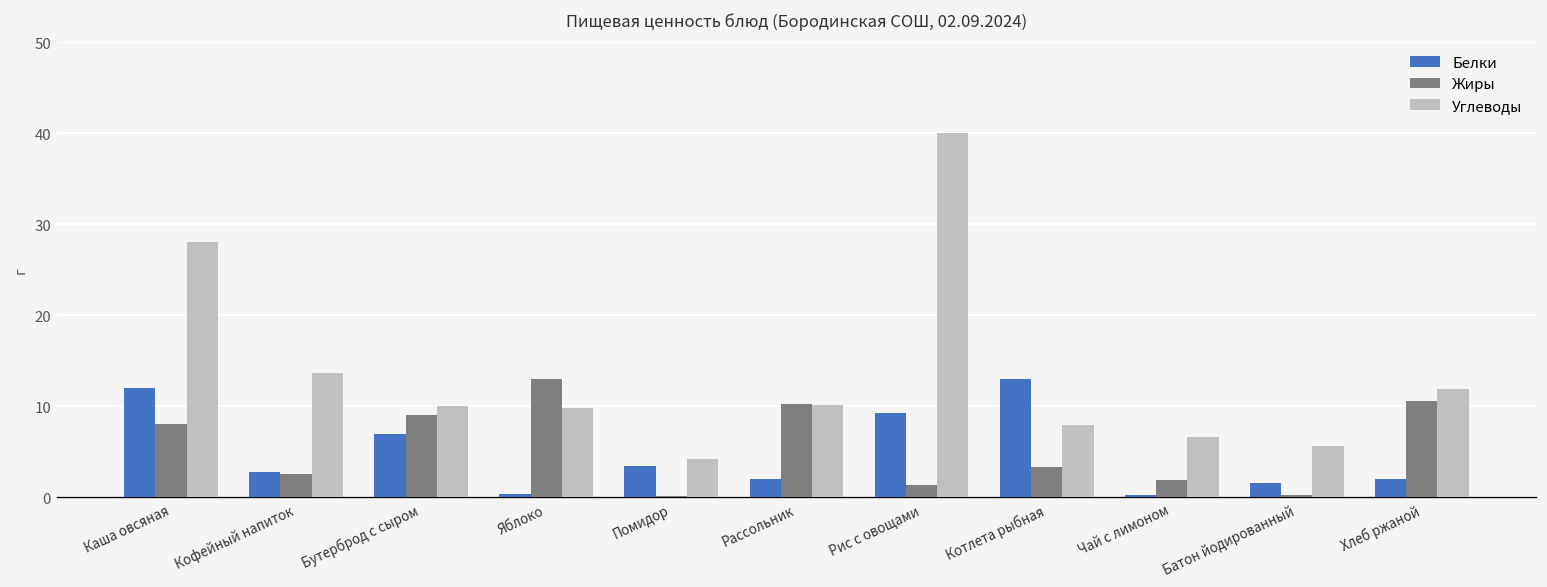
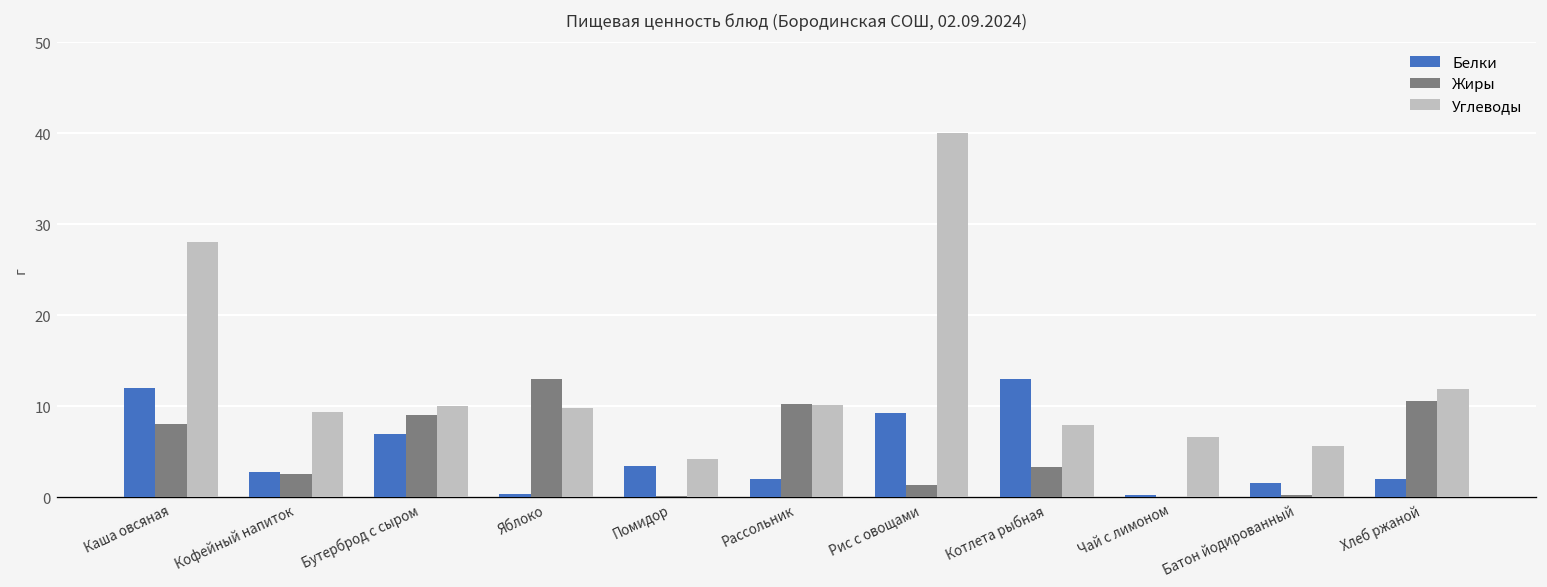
Углеводы, Кофейный напиток: 14 -> 9
Жиры, Чай с лимоном: 2 -> 0
